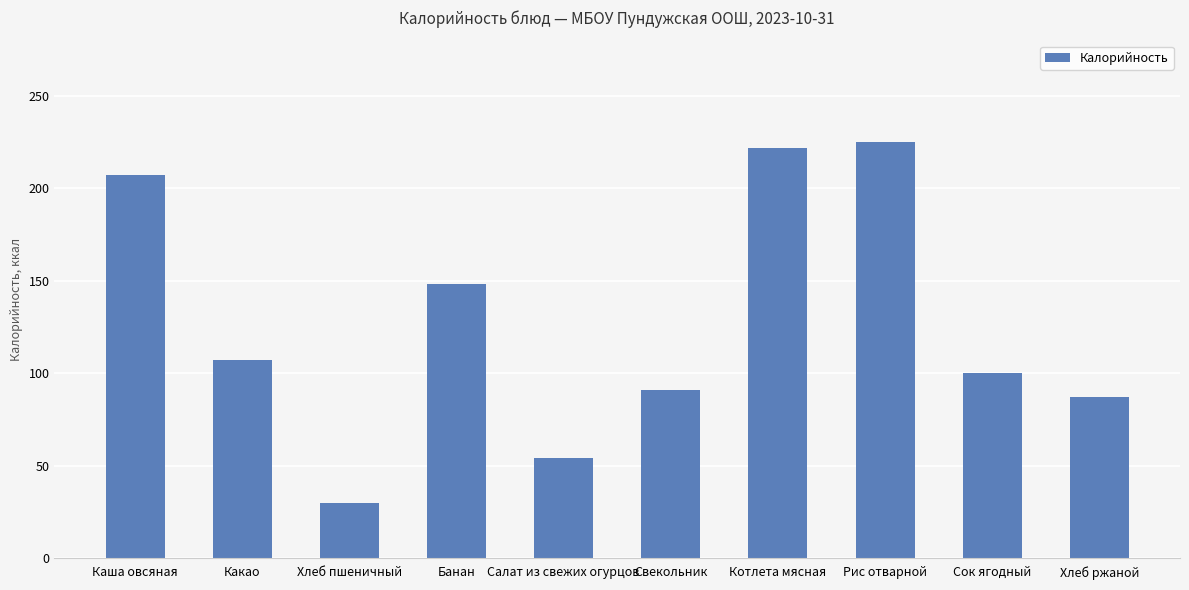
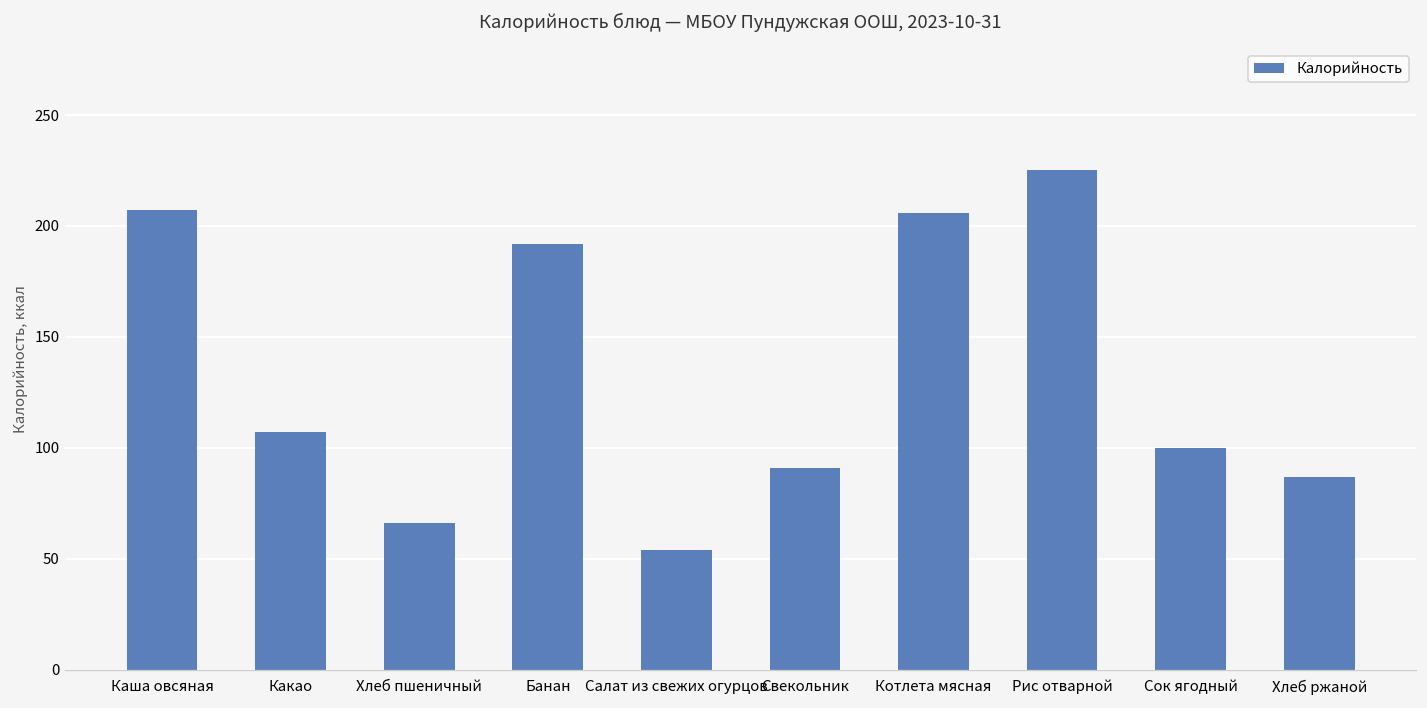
Хлеб пшеничный: 30 -> 66
Банан: 148 -> 192
Котлета мясная: 222 -> 206
